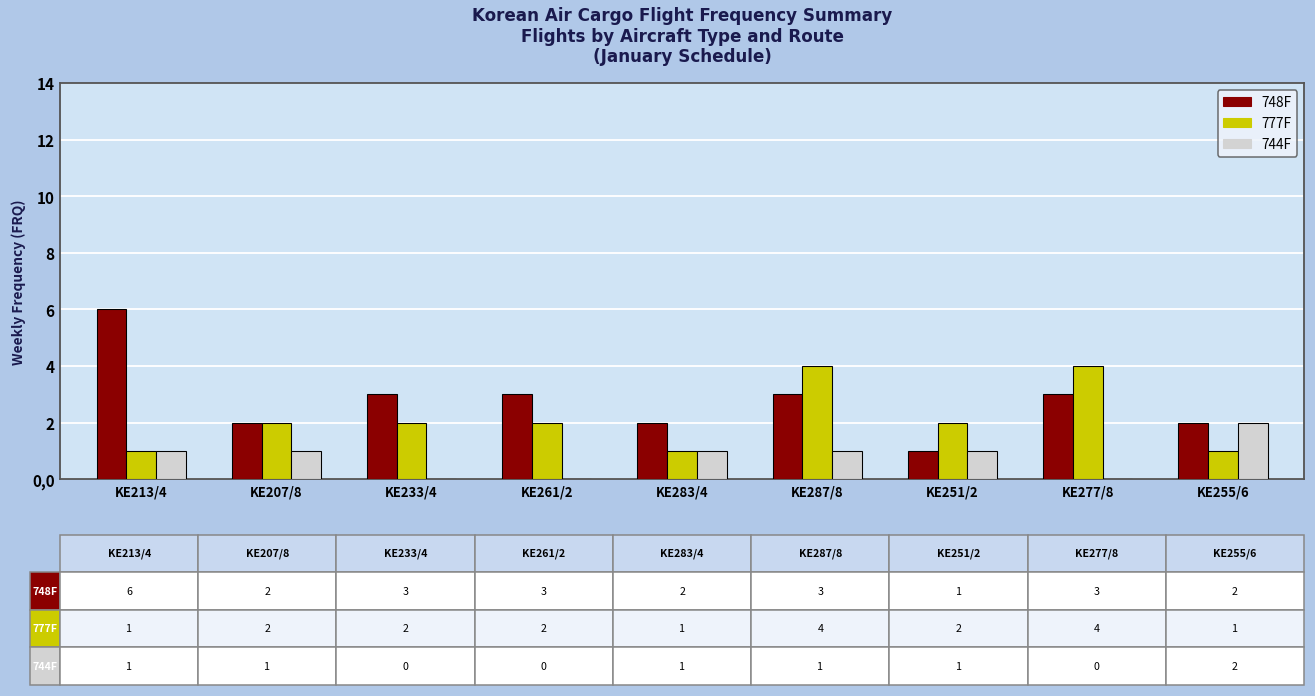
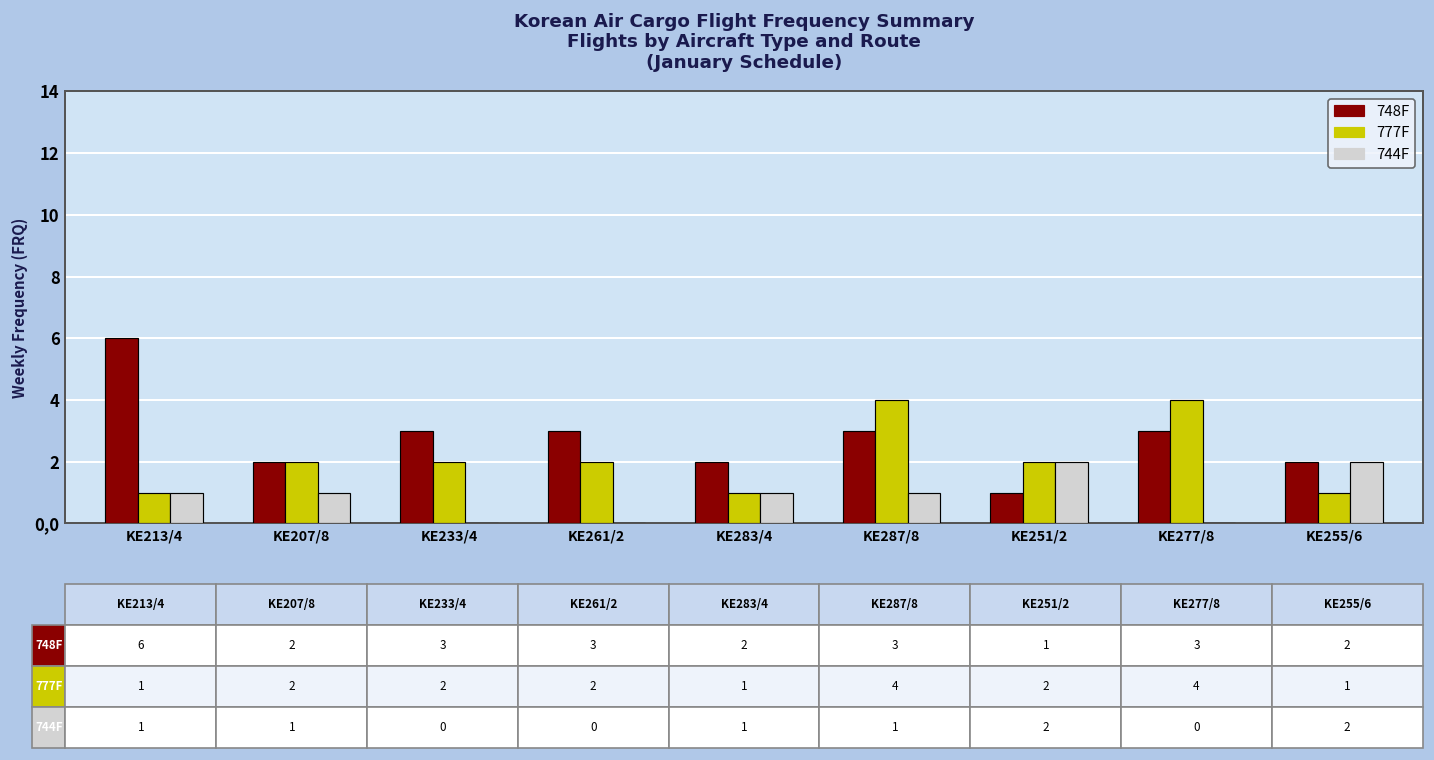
744F, KE251/2: 1 -> 2
